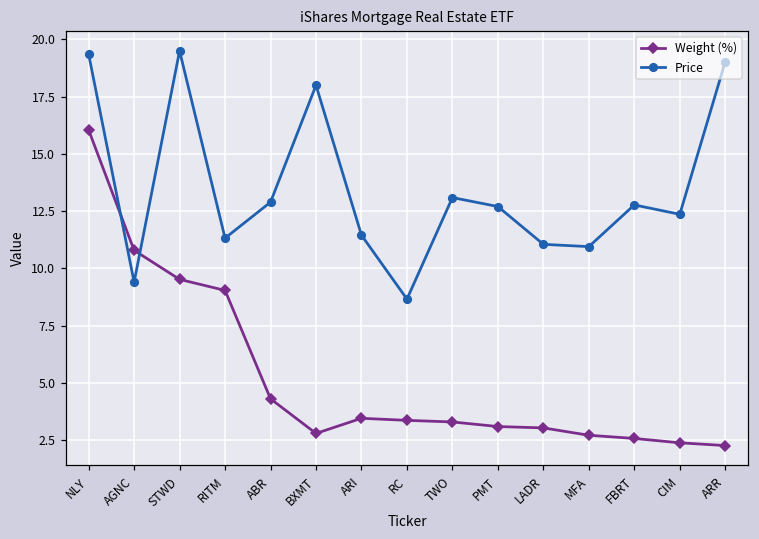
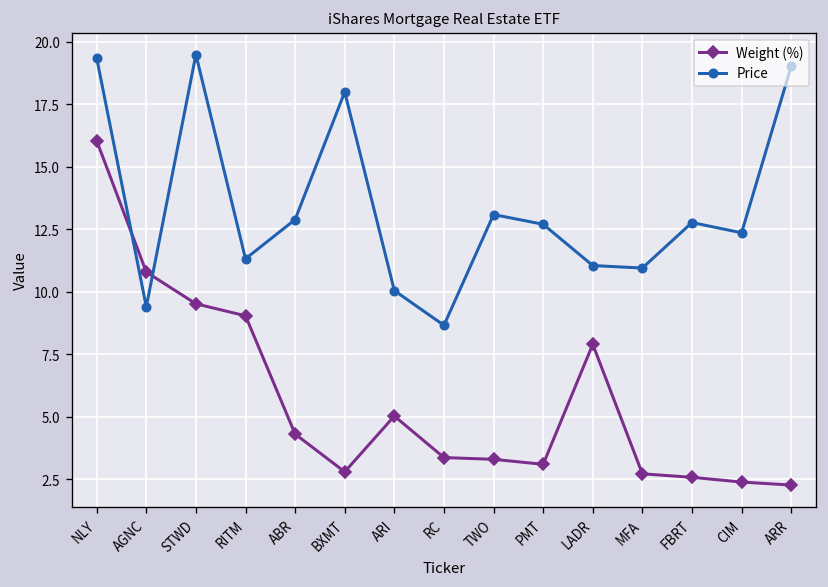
Weight (%), ARI: 3.5 -> 5.0
Price, ARI: 11.5 -> 10.1
Weight (%), LADR: 3.0 -> 7.9
